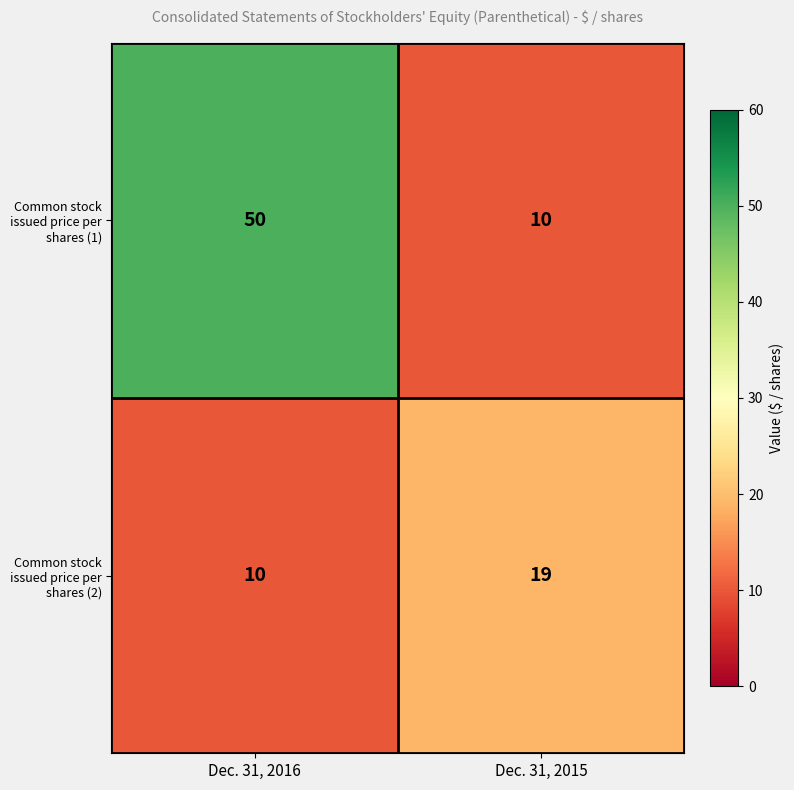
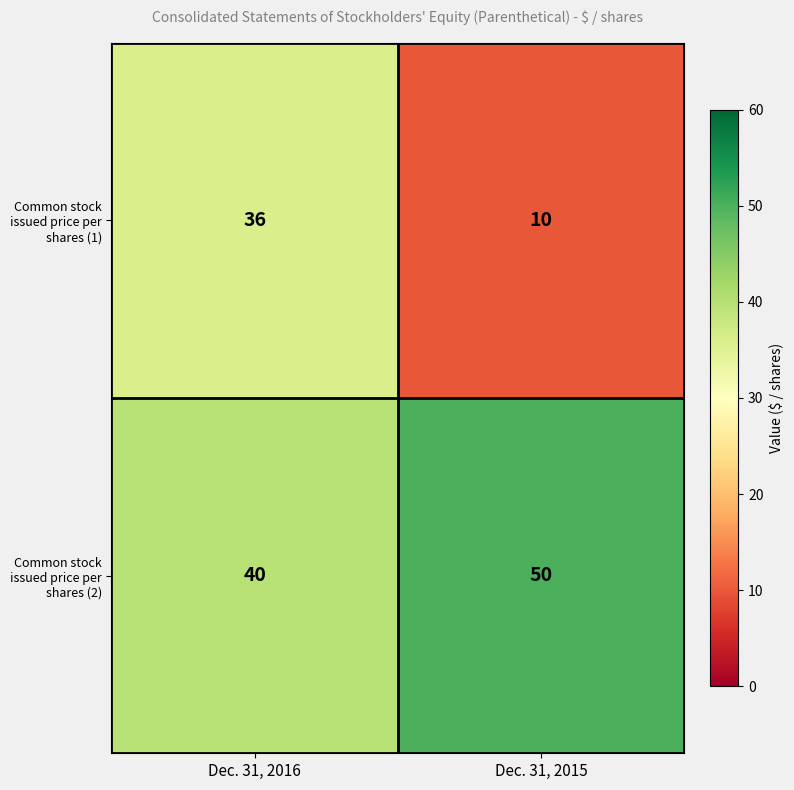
Common stock issued price per shares (1), Dec. 31, 2016: 50 -> 36
Common stock issued price per shares (2), Dec. 31, 2016: 10 -> 40
Common stock issued price per shares (2), Dec. 31, 2015: 19 -> 50
